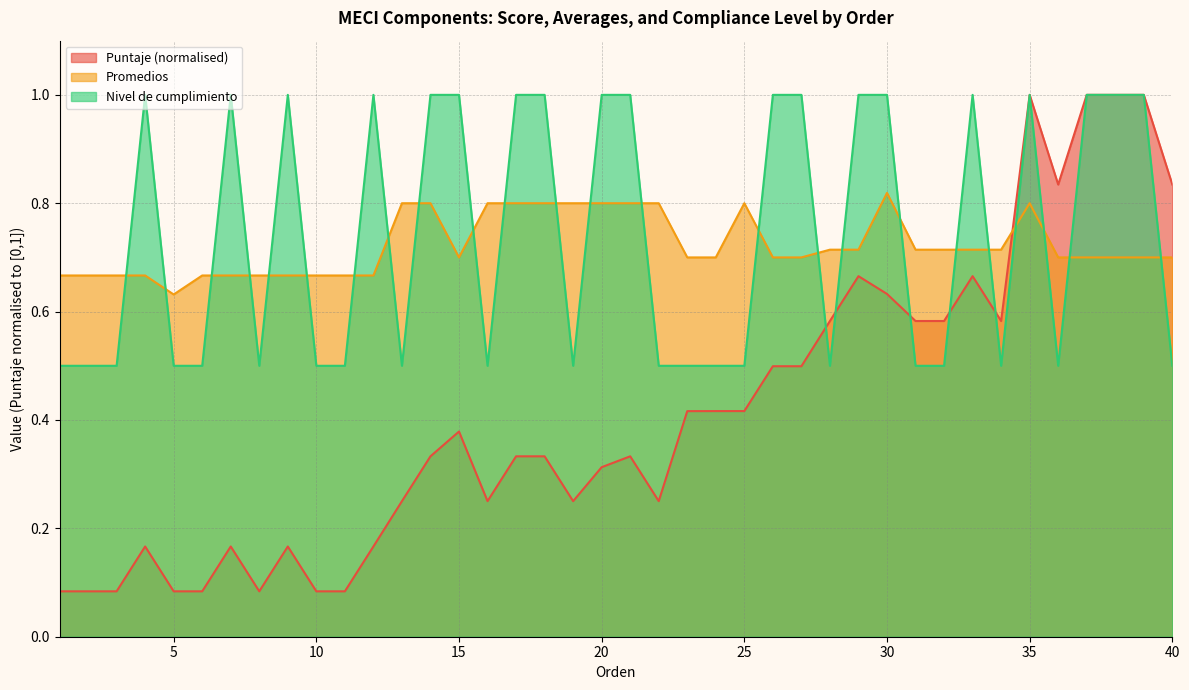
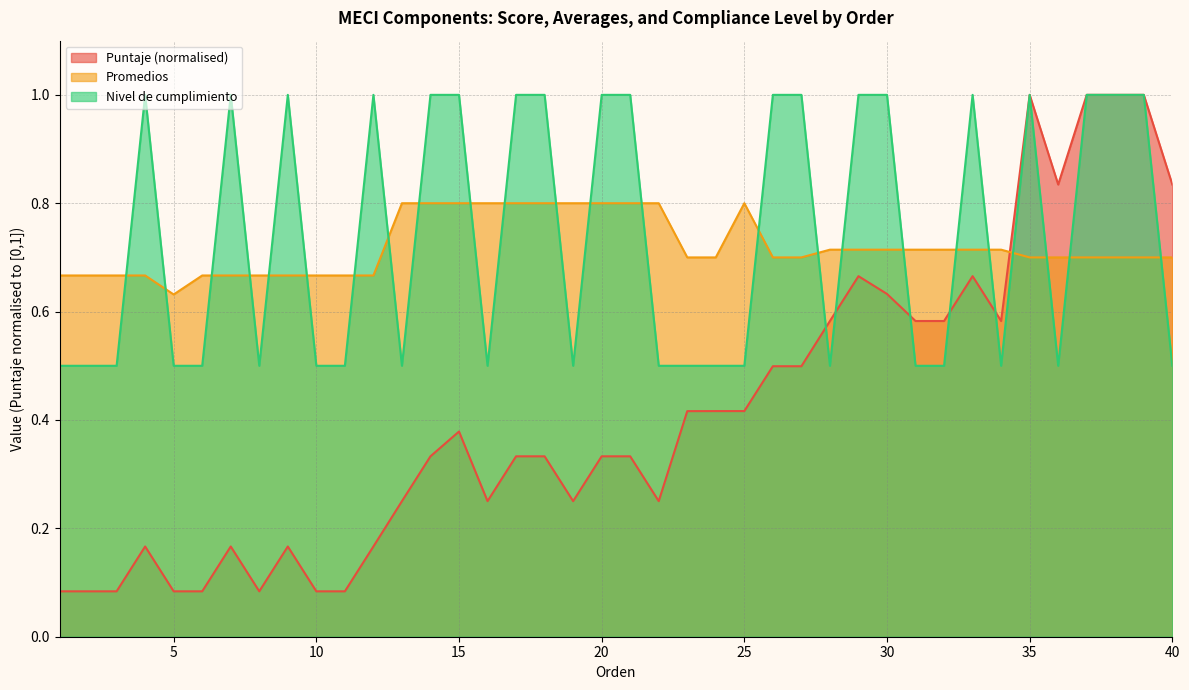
Promedios, 15: 0.7 -> 0.8
Puntaje (normalised), 20: 0.31 -> 0.33
Promedios, 30: 0.82 -> 0.71
Promedios, 35: 0.8 -> 0.7
